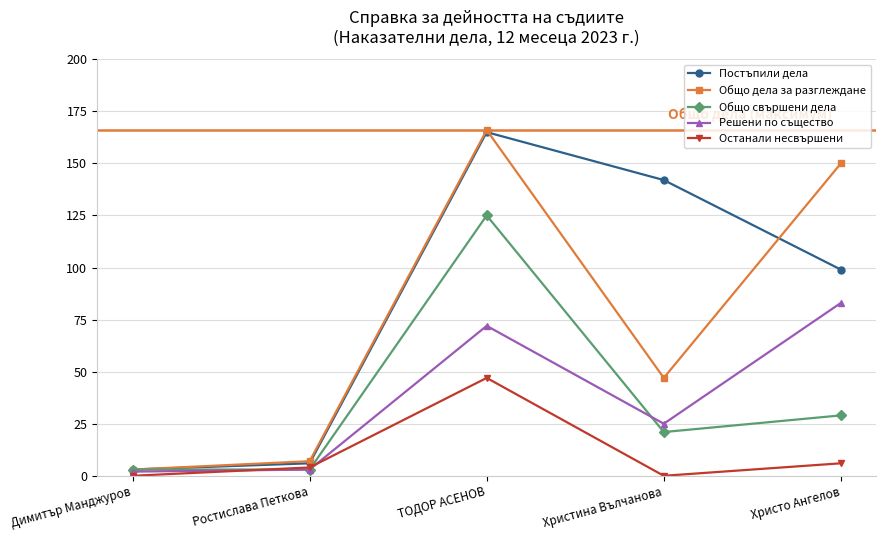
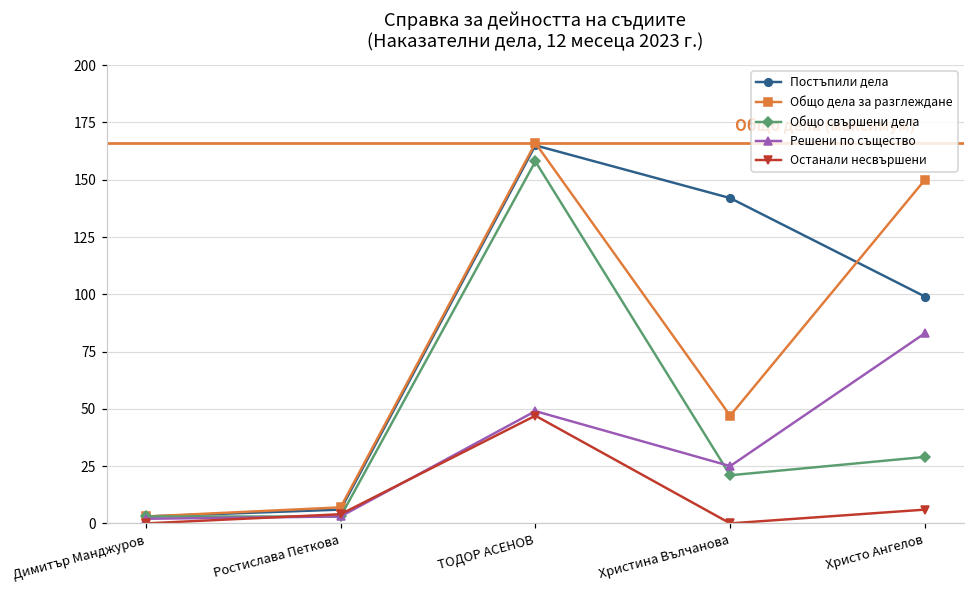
Общо свършени дела, ТОДОР АСЕНОВ: 125 -> 158
Решени по същество, ТОДОР АСЕНОВ: 72 -> 49
